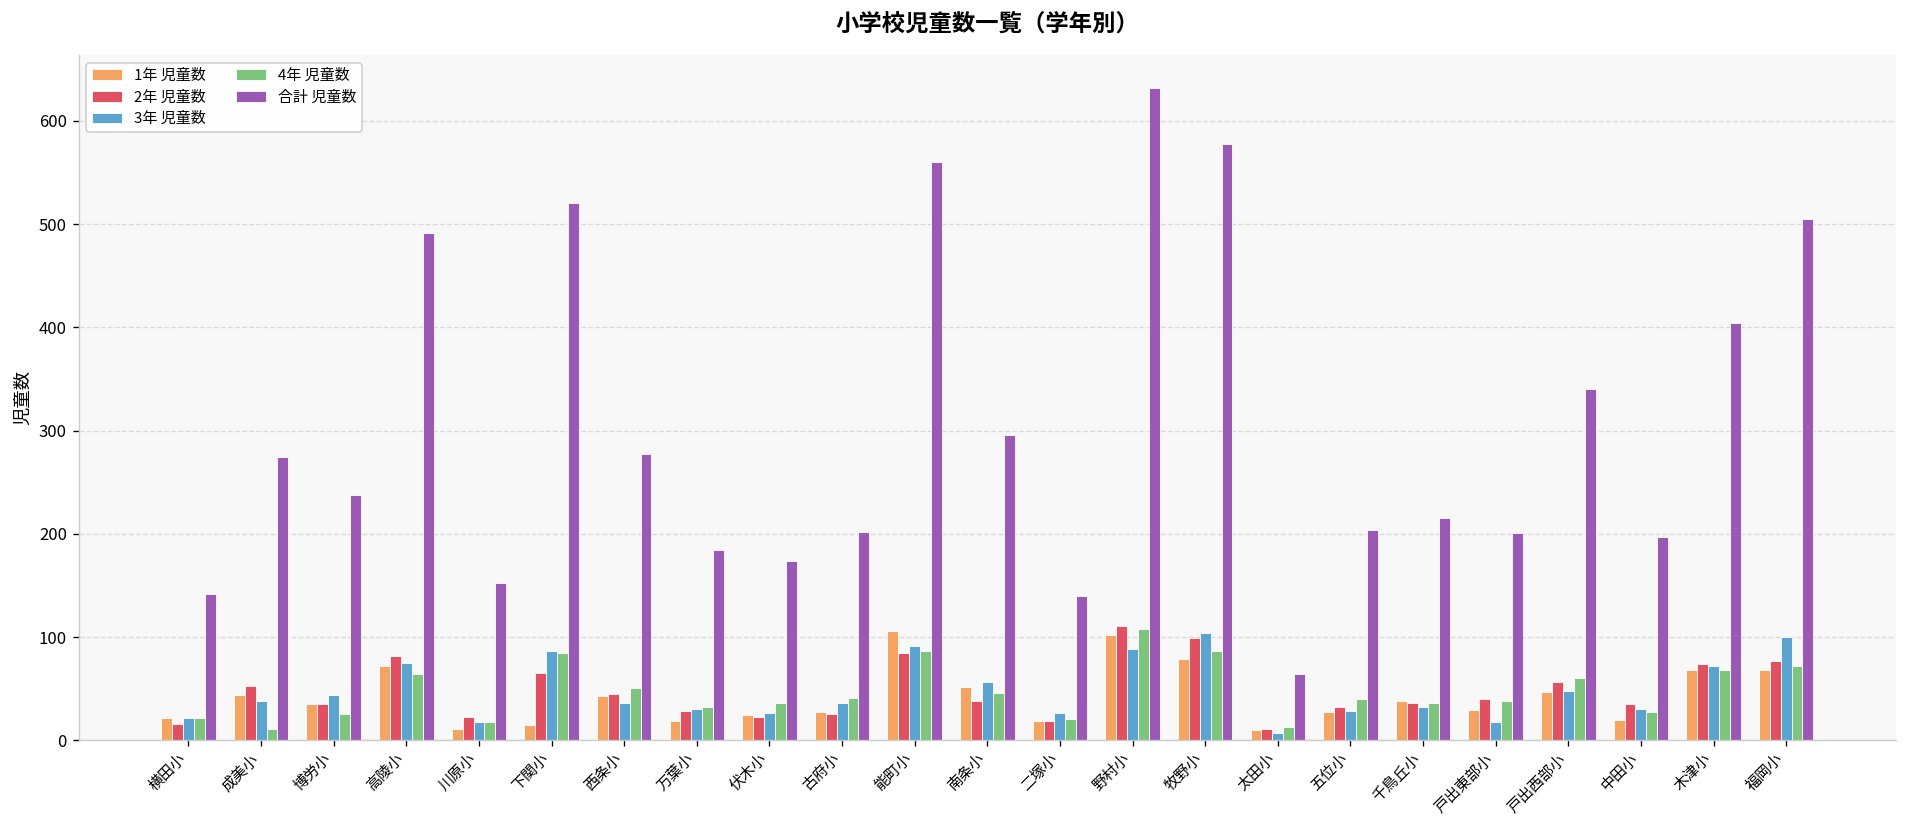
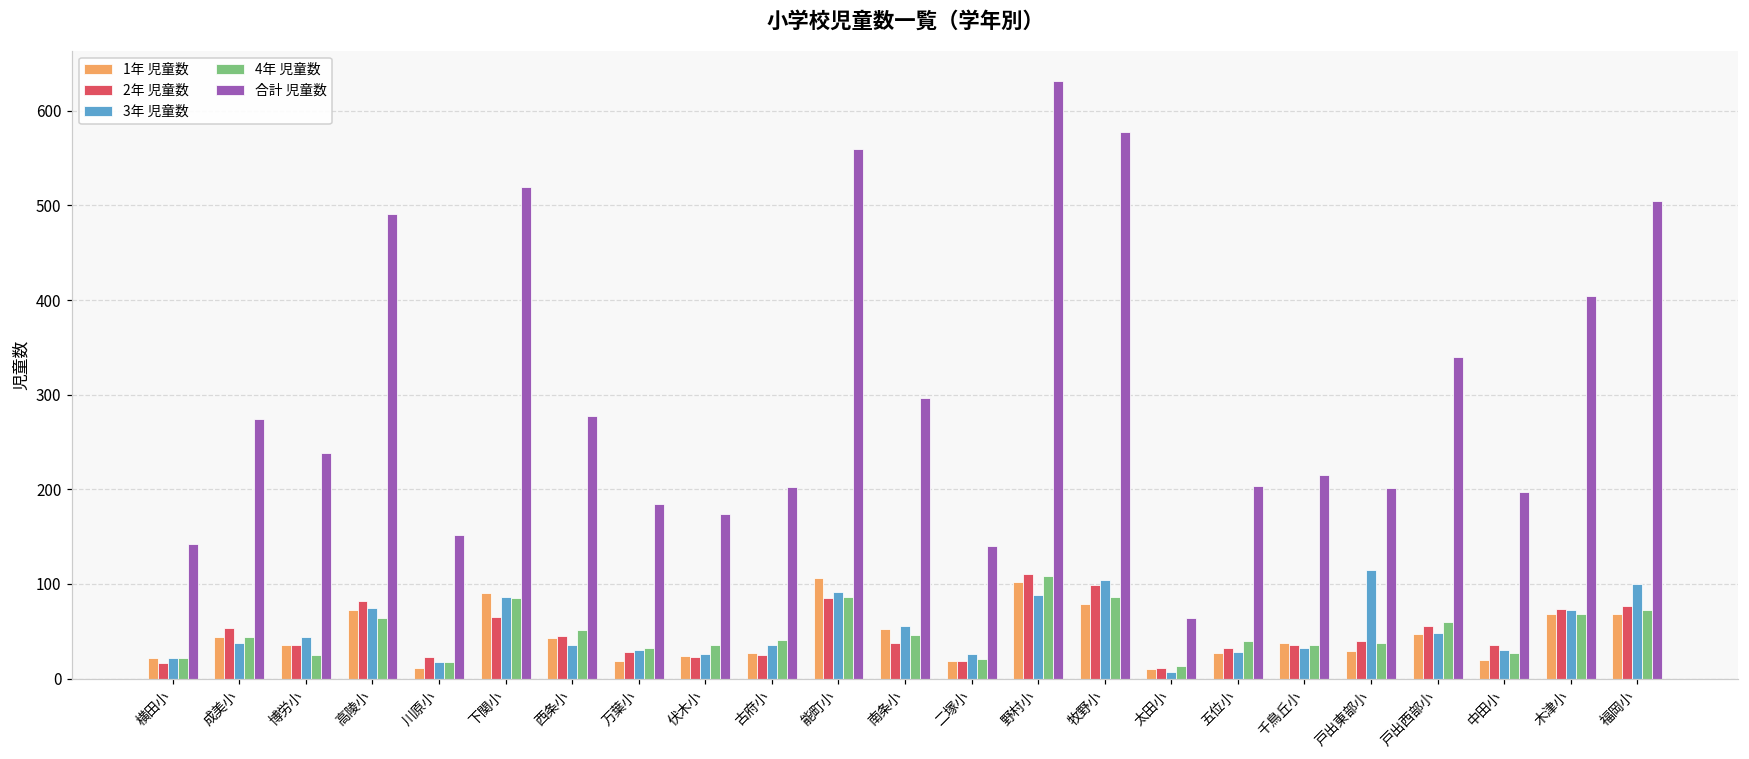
4年 児童数, 成美小: 10 -> 40
1年 児童数, 下関小: 20 -> 90
3年 児童数, 戸出東部小: 20 -> 120
